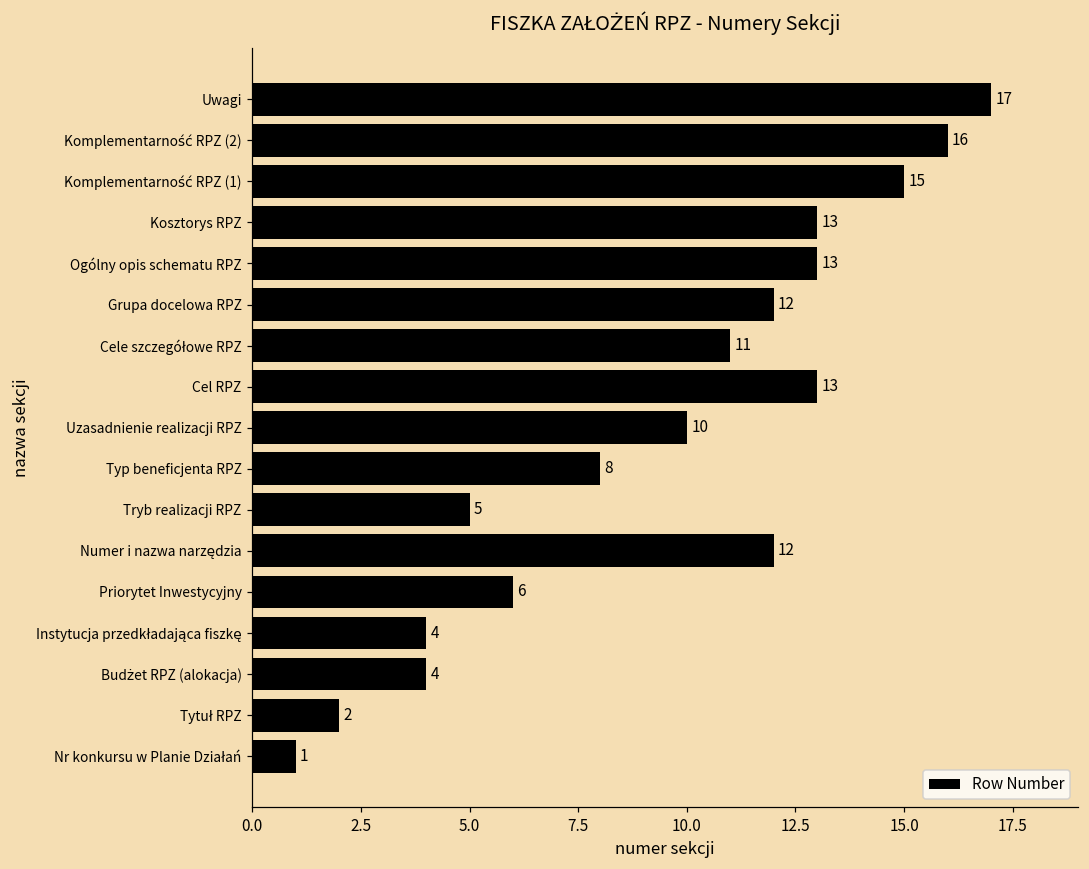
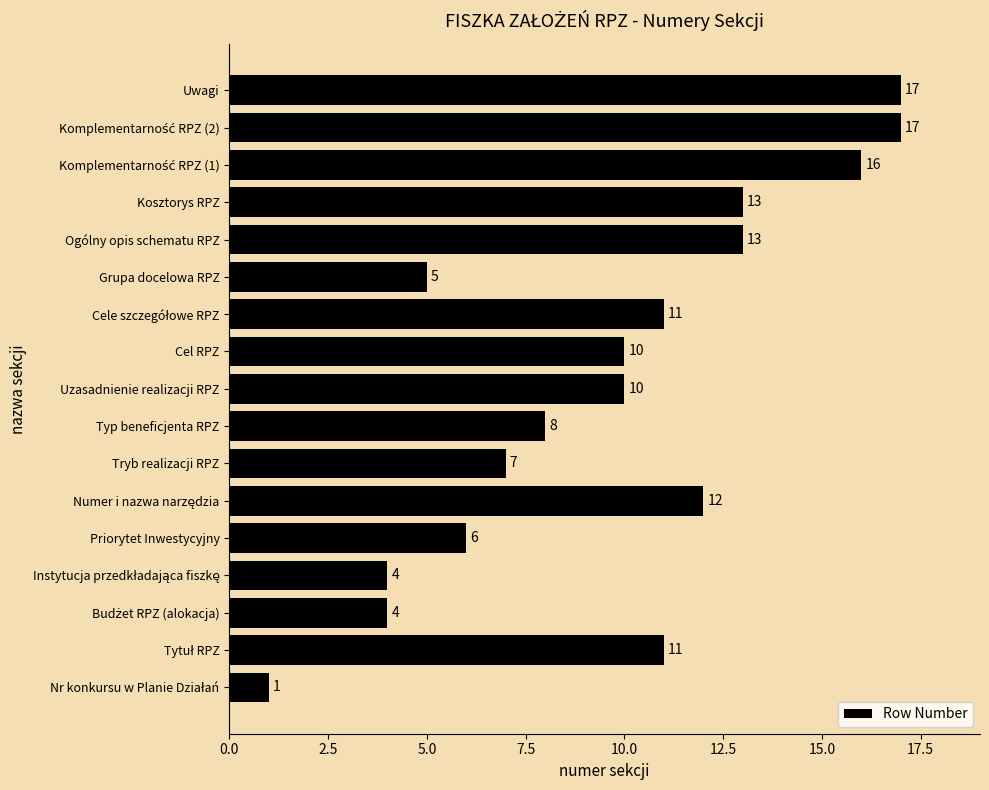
Komplementarność RPZ (2): 16 -> 17
Komplementarność RPZ (1): 15 -> 16
Grupa docelowa RPZ: 12 -> 5
Cel RPZ: 13 -> 10
Tryb realizacji RPZ: 5 -> 7
Tytuł RPZ: 2 -> 11
